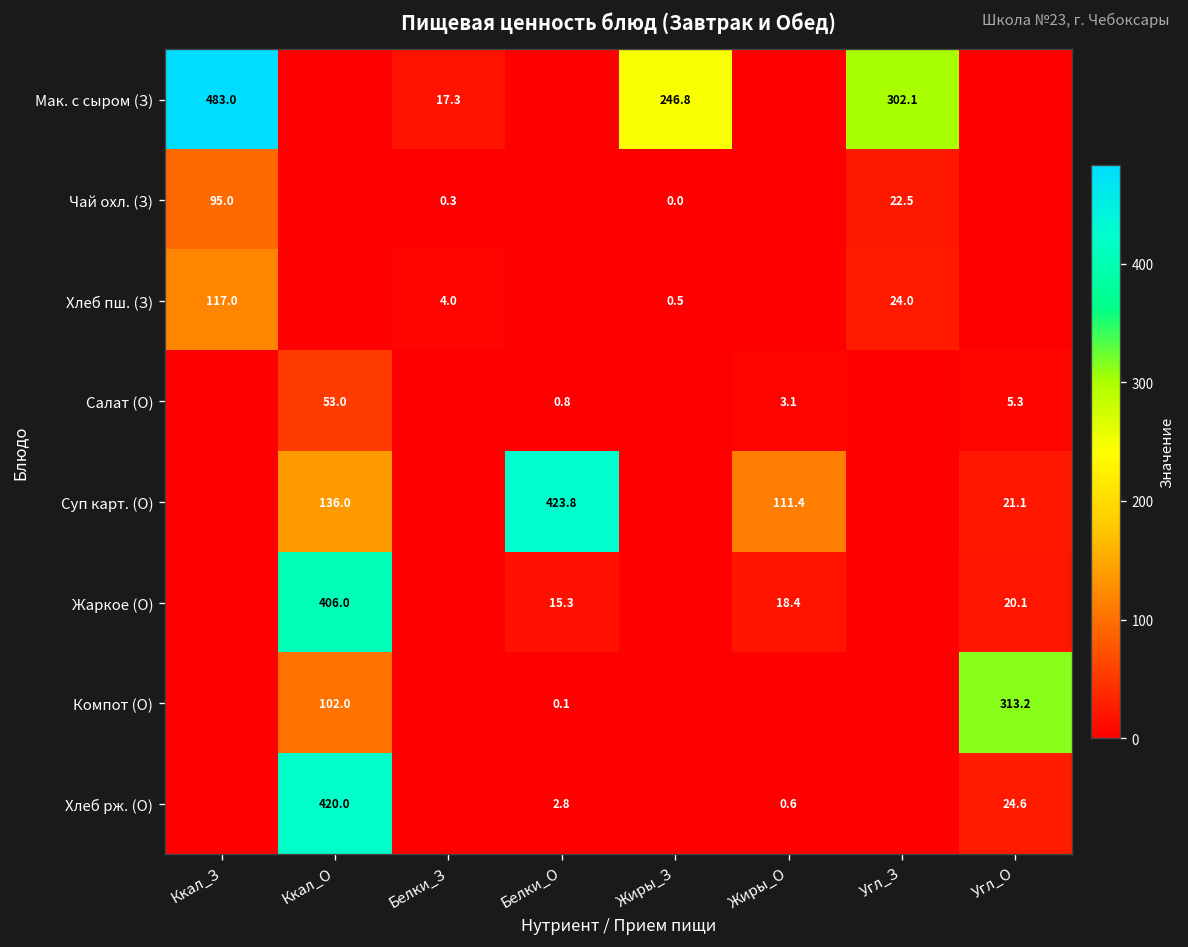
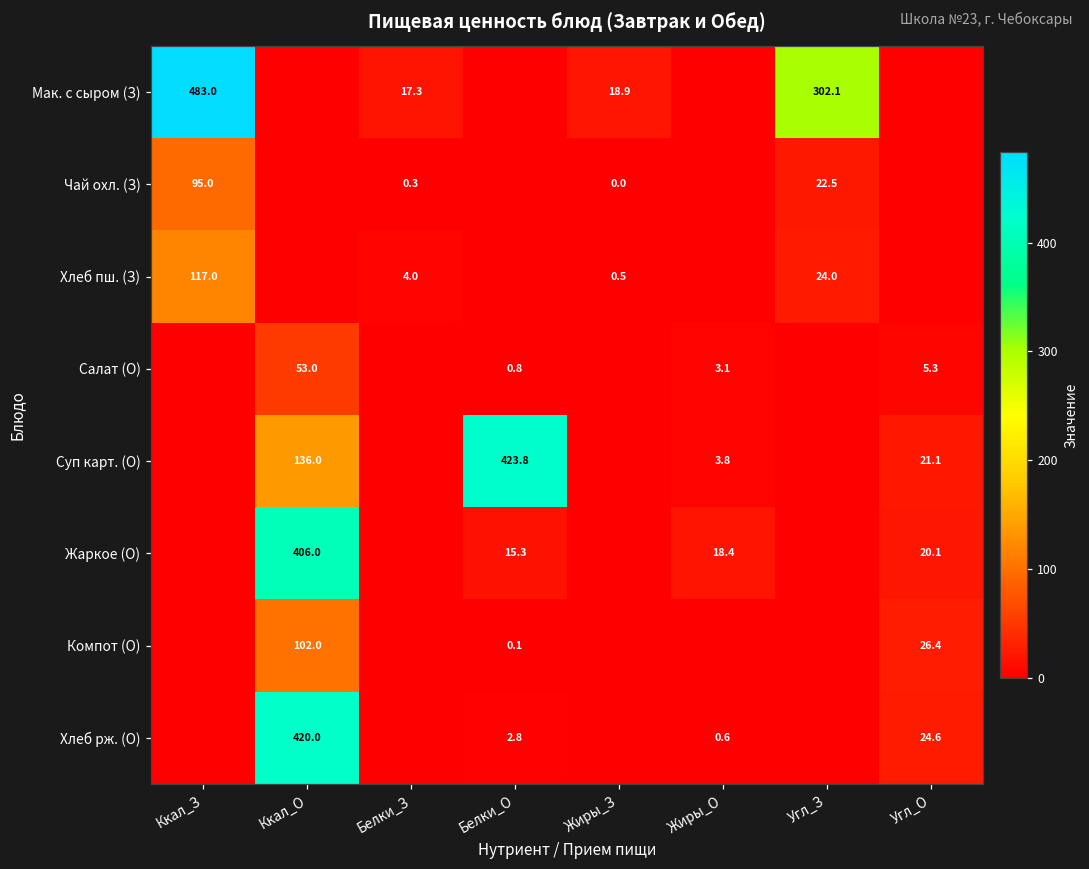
Мак. с сыром (З), Жиры_З: 246.8 -> 18.9
Суп карт. (О), Жиры_О: 111.4 -> 3.8
Компот (О), Угл_О: 313.2 -> 26.4
